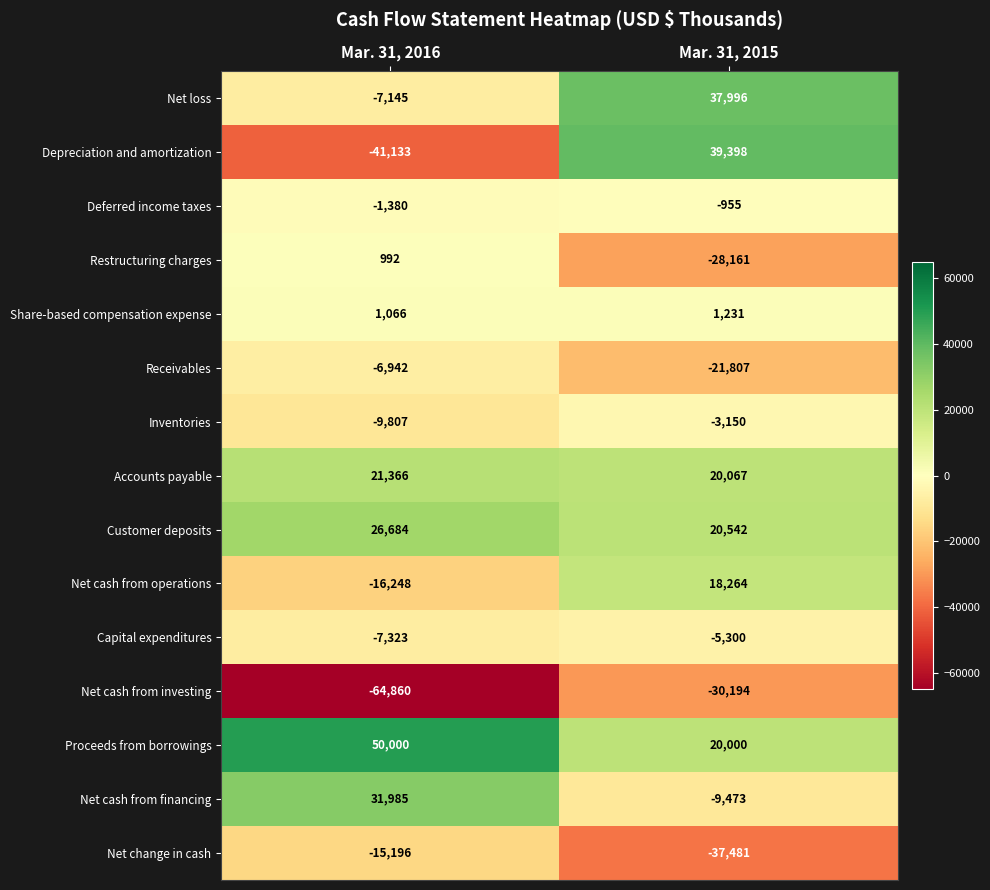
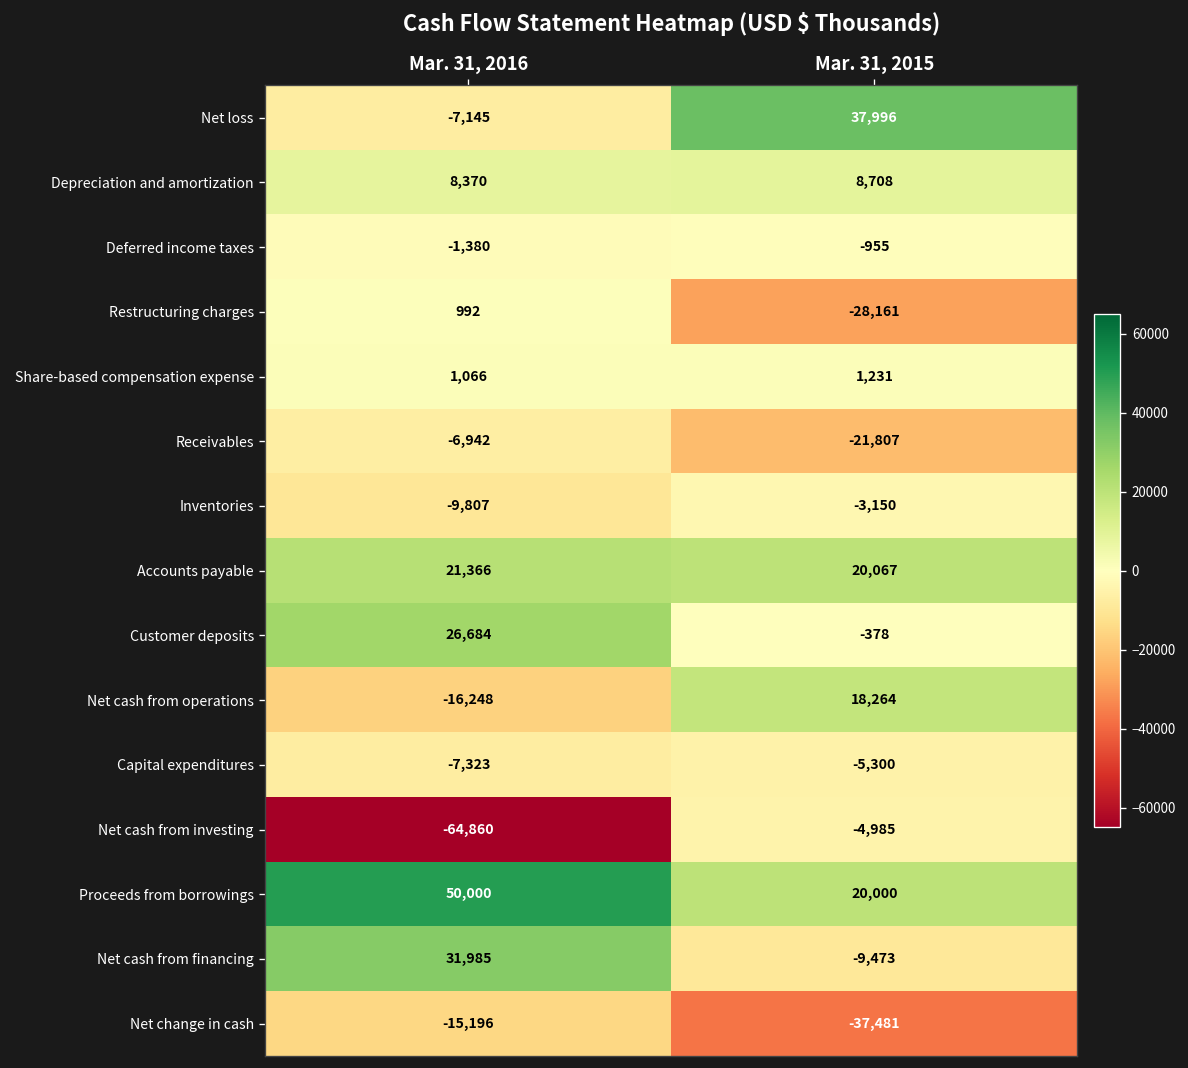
Depreciation and amortization, Mar. 31, 2016: -41,133 -> 8,370
Depreciation and amortization, Mar. 31, 2015: 39,398 -> 8,708
Customer deposits, Mar. 31, 2015: 20,542 -> -378
Net cash from investing, Mar. 31, 2015: -30,194 -> -4,985
